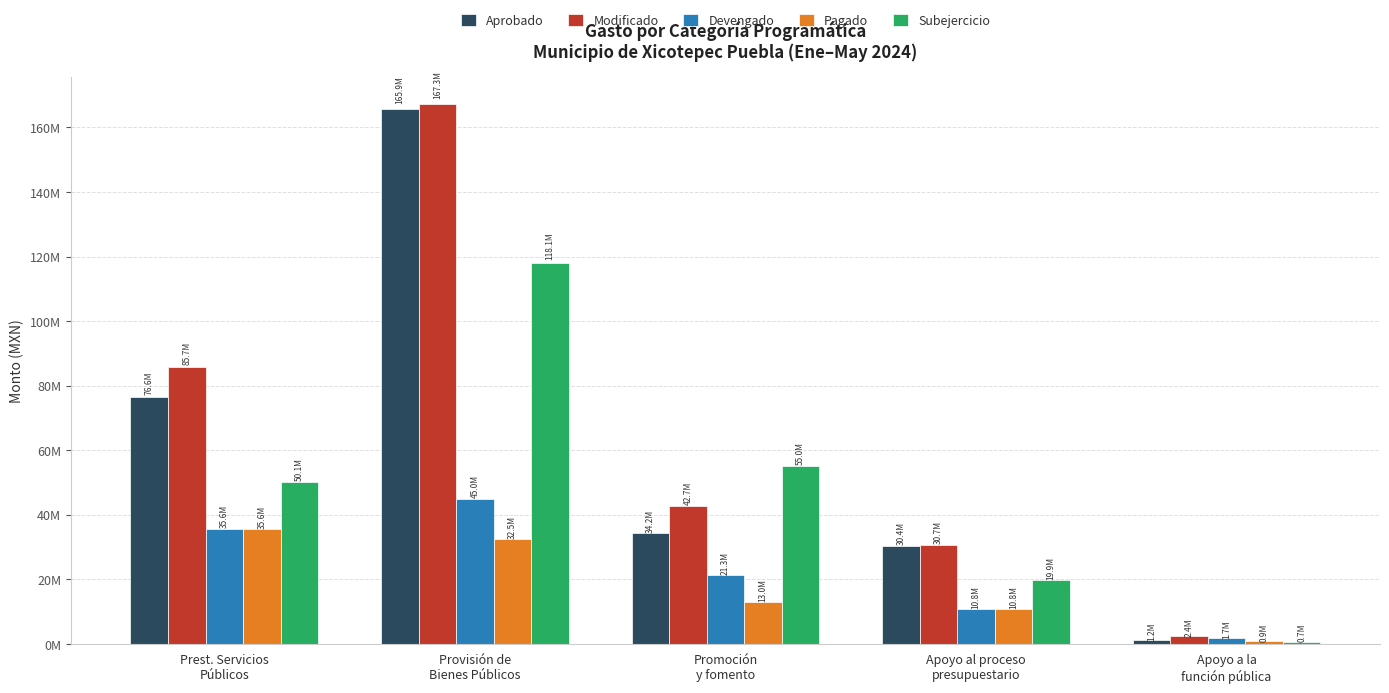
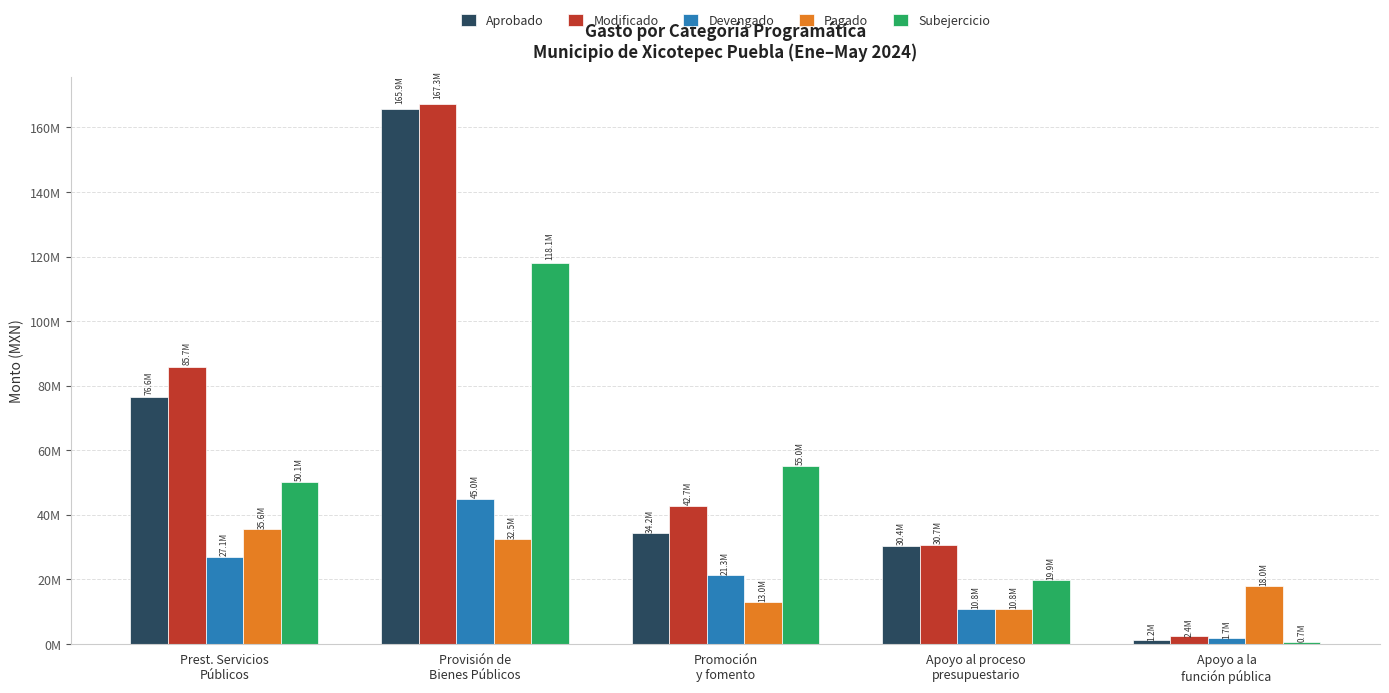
Devengado, Prest. Servicios Públicos: 35.6M -> 27.1M
Pagado, Apoyo a la función pública: 0.9M -> 18.0M
